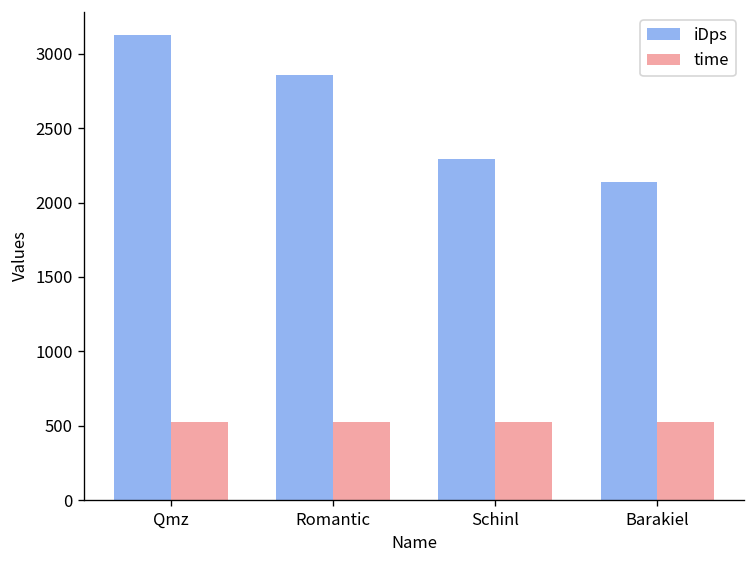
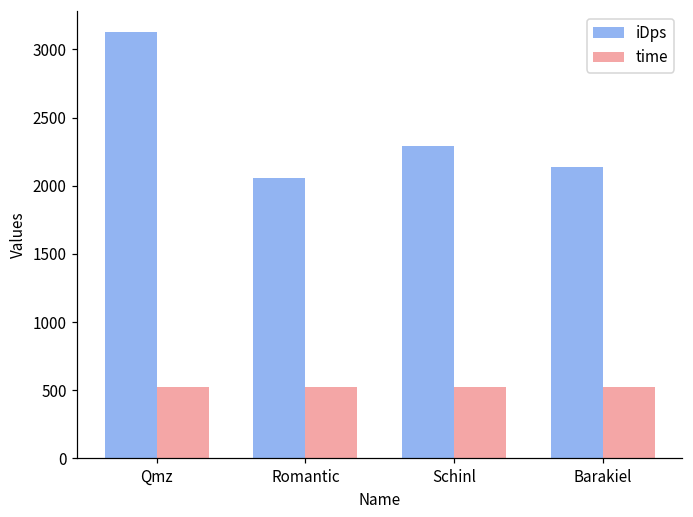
iDps, Romantic: 2860 -> 2060
